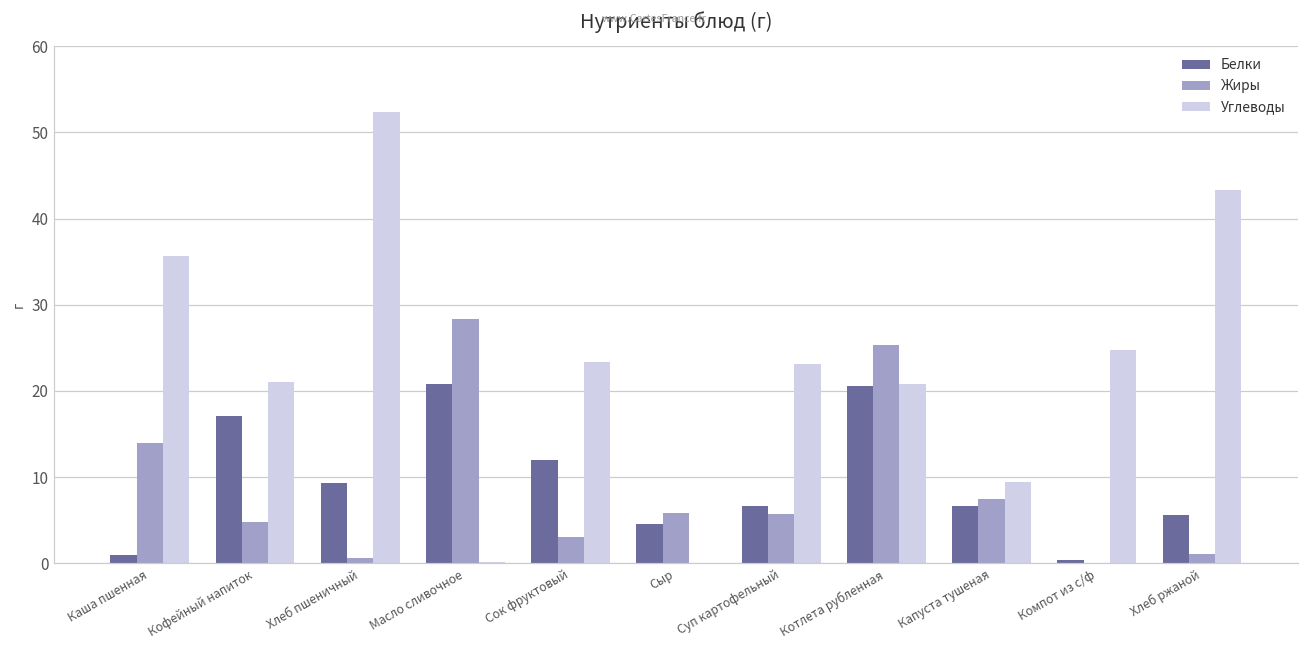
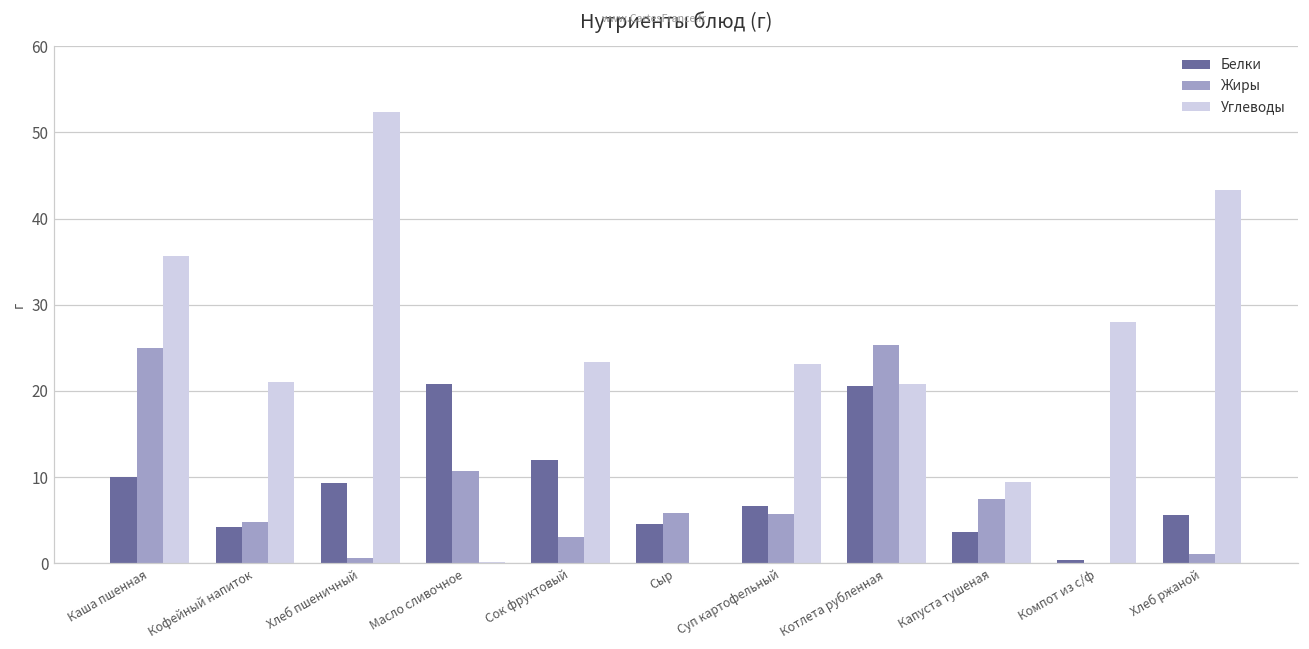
Белки, Каша пшенная: 1 -> 10
Жиры, Каша пшенная: 14 -> 25
Белки, Кофейный напиток: 17 -> 4
Жиры, Масло сливочное: 28 -> 11
Белки, Капуста тушеная: 7 -> 4
Углеводы, Компот из с/ф: 25 -> 28
